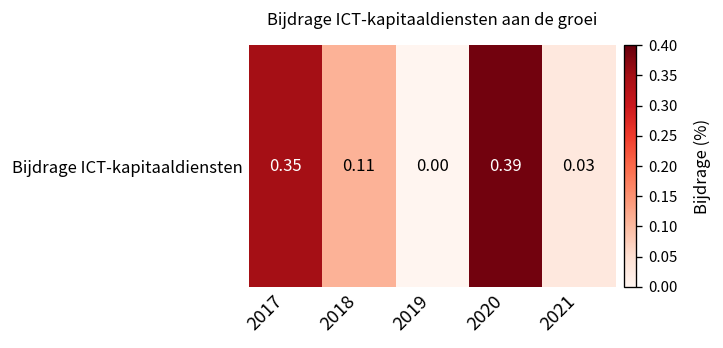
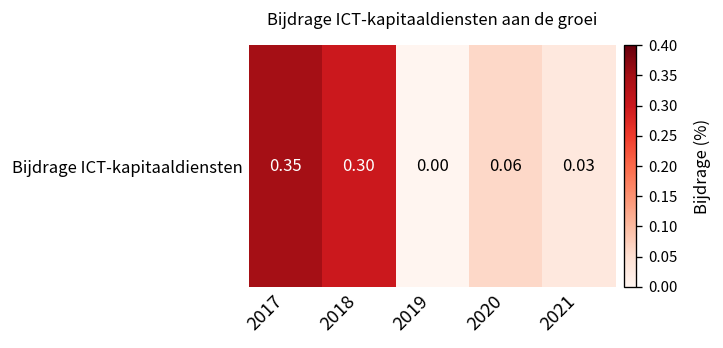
Bijdrage ICT-kapitaaldiensten, 2018: 0.11 -> 0.30
Bijdrage ICT-kapitaaldiensten, 2020: 0.39 -> 0.06
